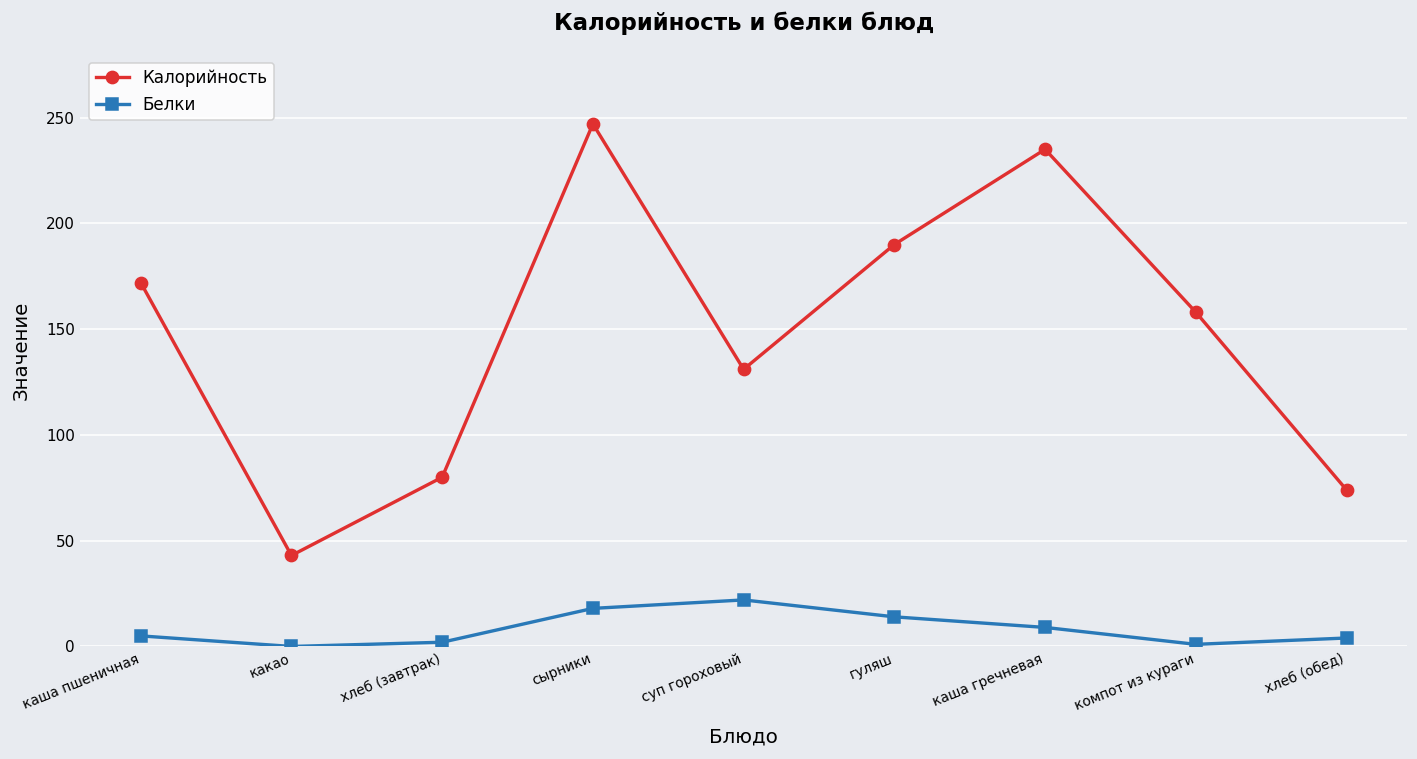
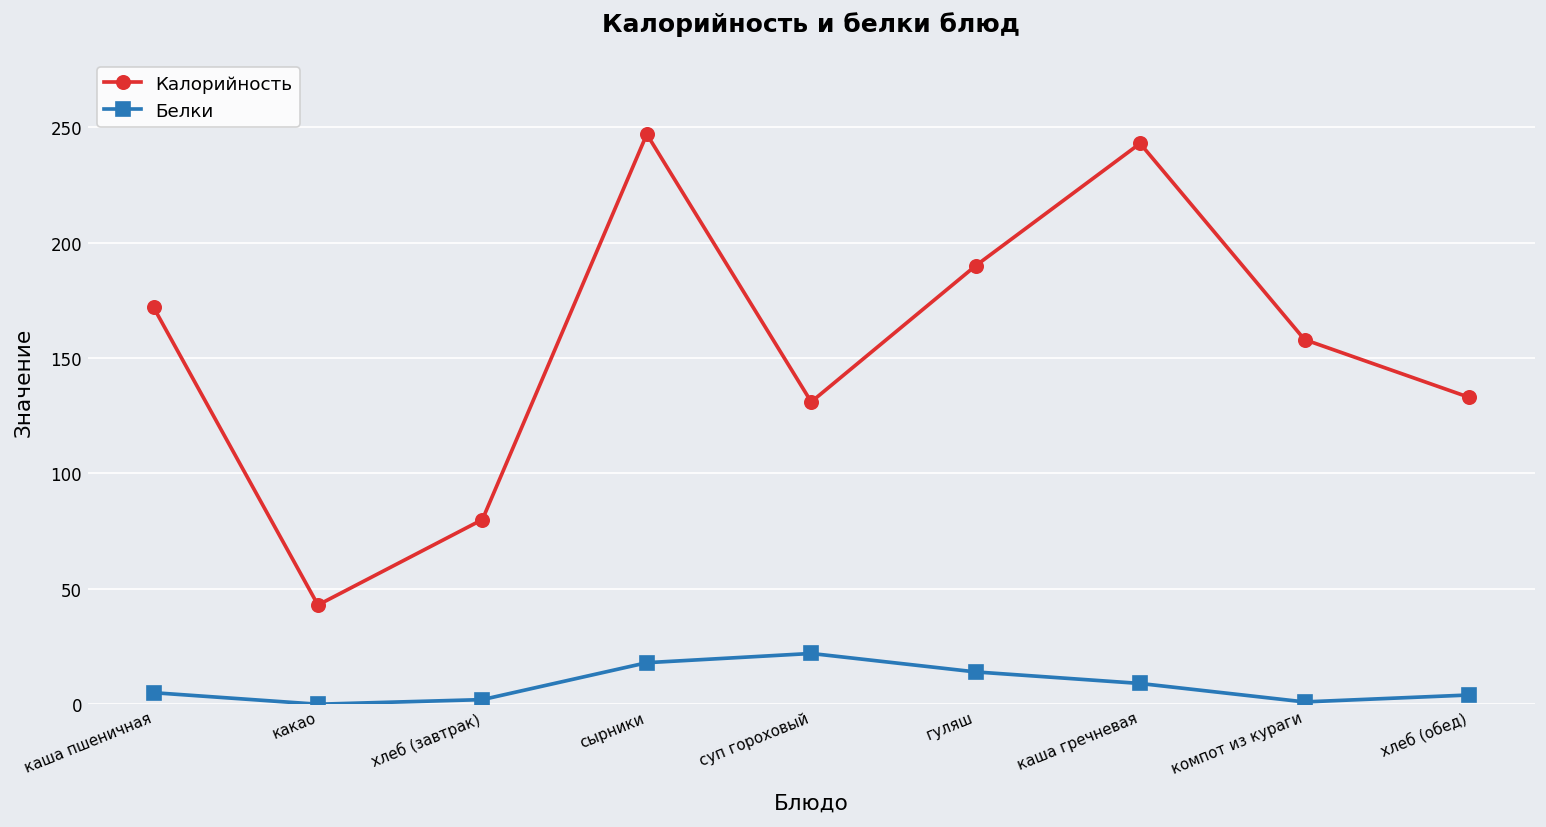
Калорийность, каша гречневая: 235 -> 243
Калорийность, хлеб (обед): 74 -> 133
